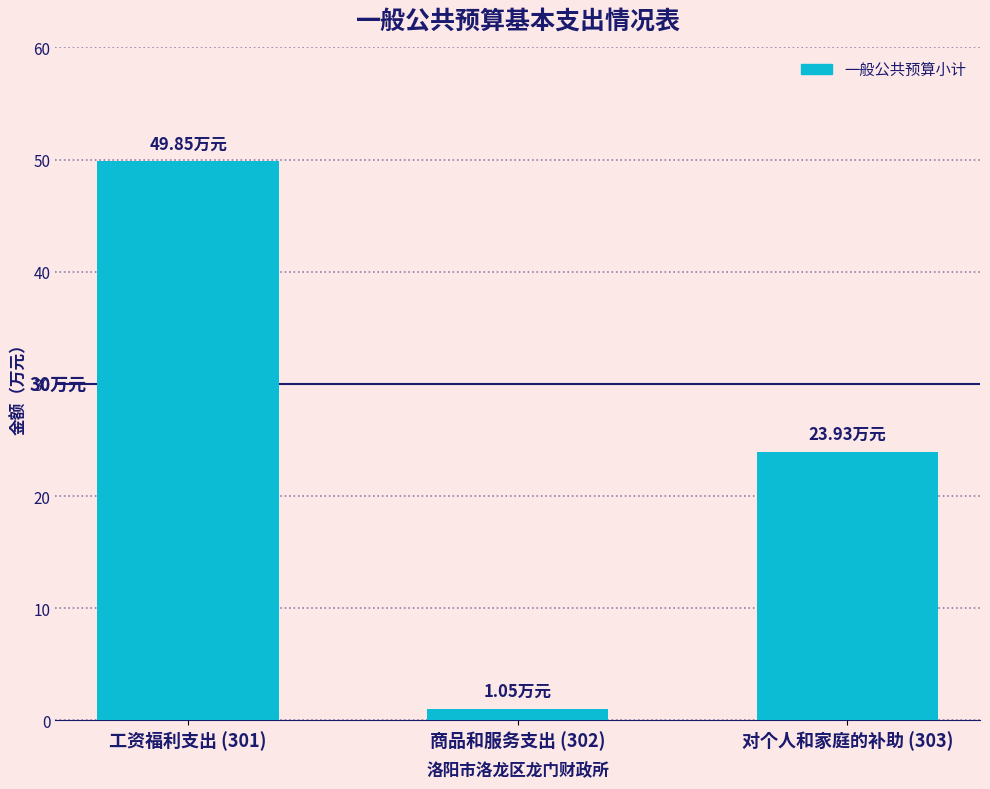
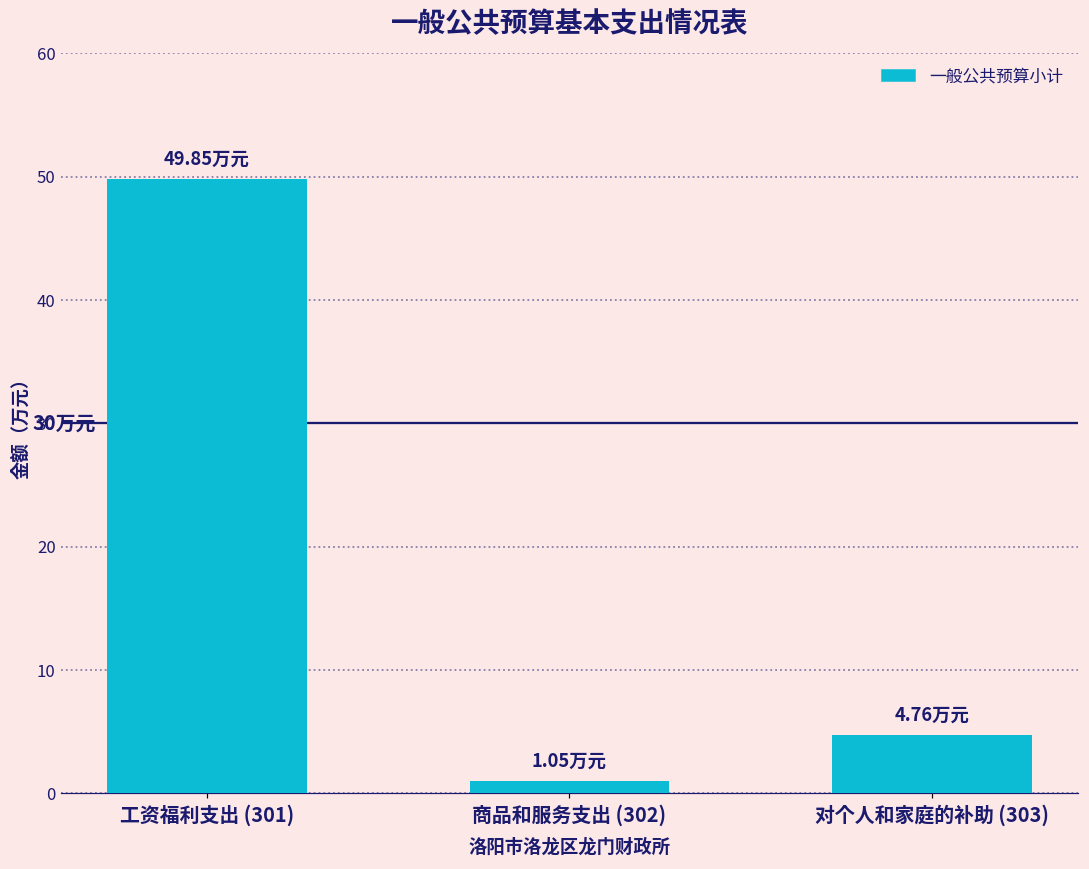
对个人和家庭的补助 (303): 23.93 -> 4.76
